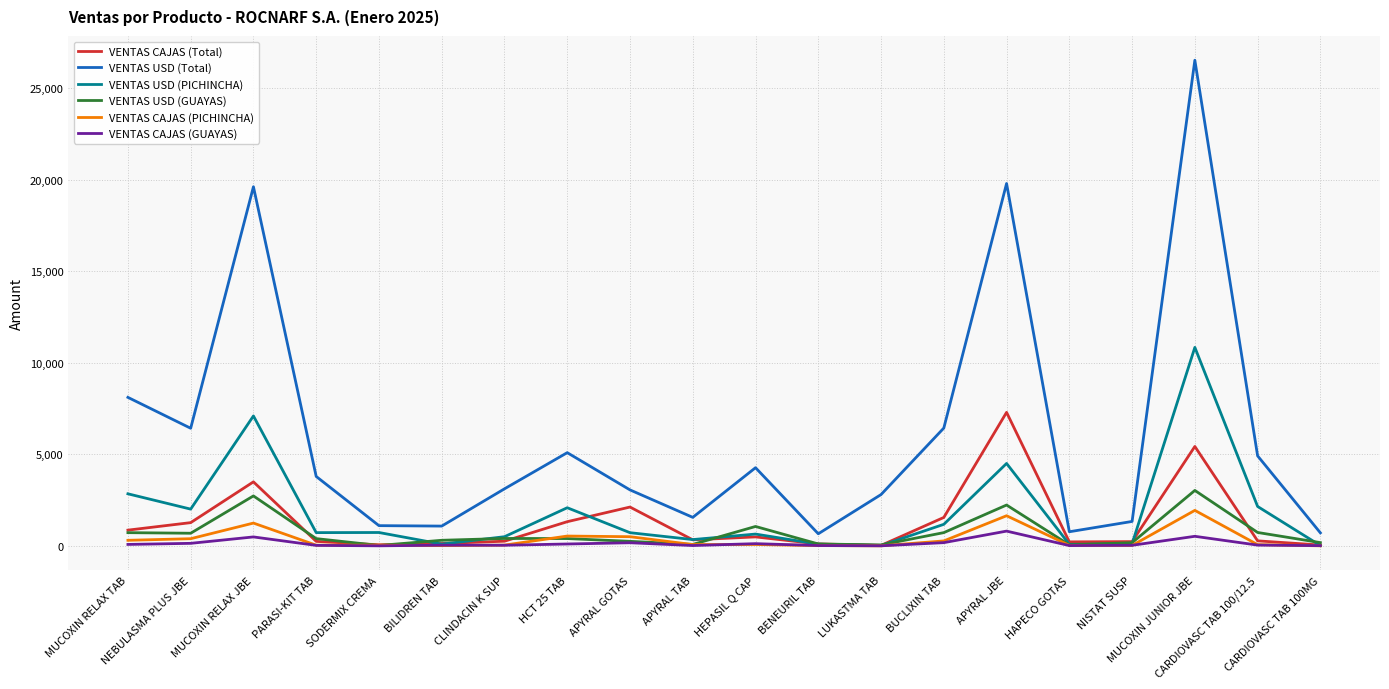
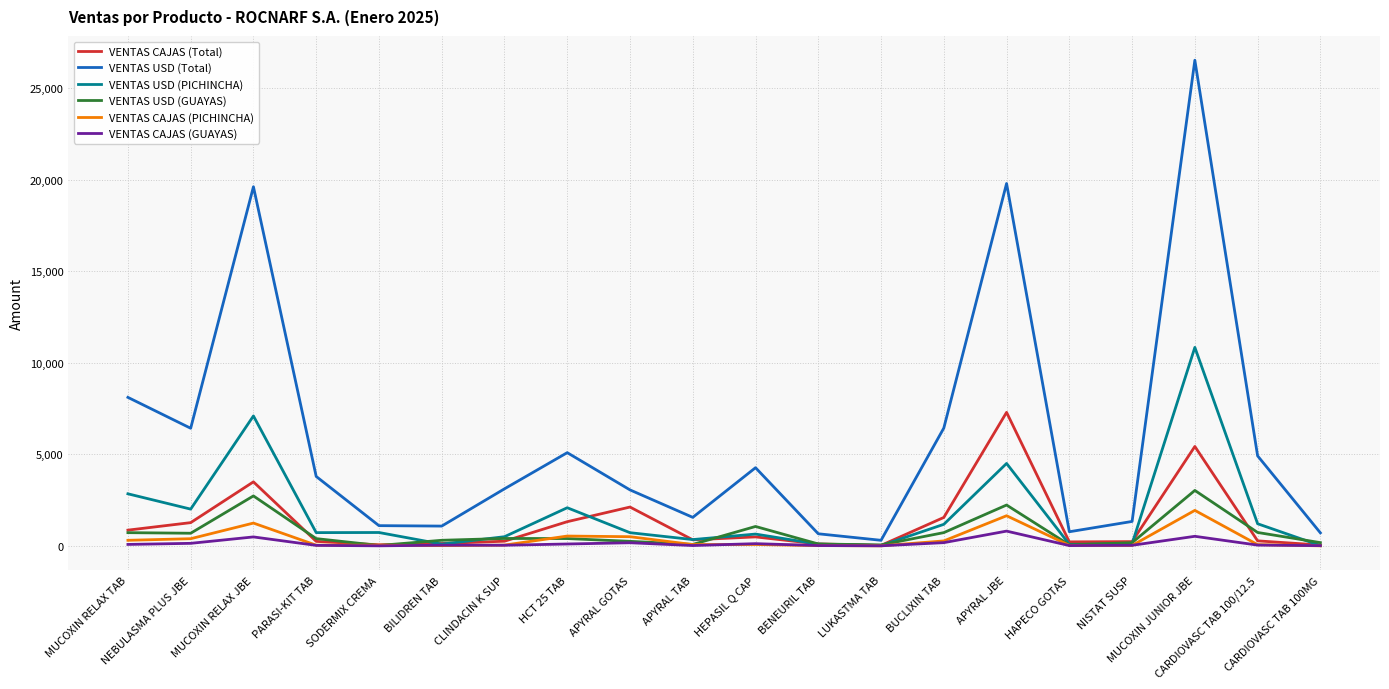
VENTAS USD (Total), LUKASTMA TAB: 2,800 -> 300
VENTAS USD (PICHINCHA), CARDIOVASC TAB 100/12.5: 2,200 -> 1,200
